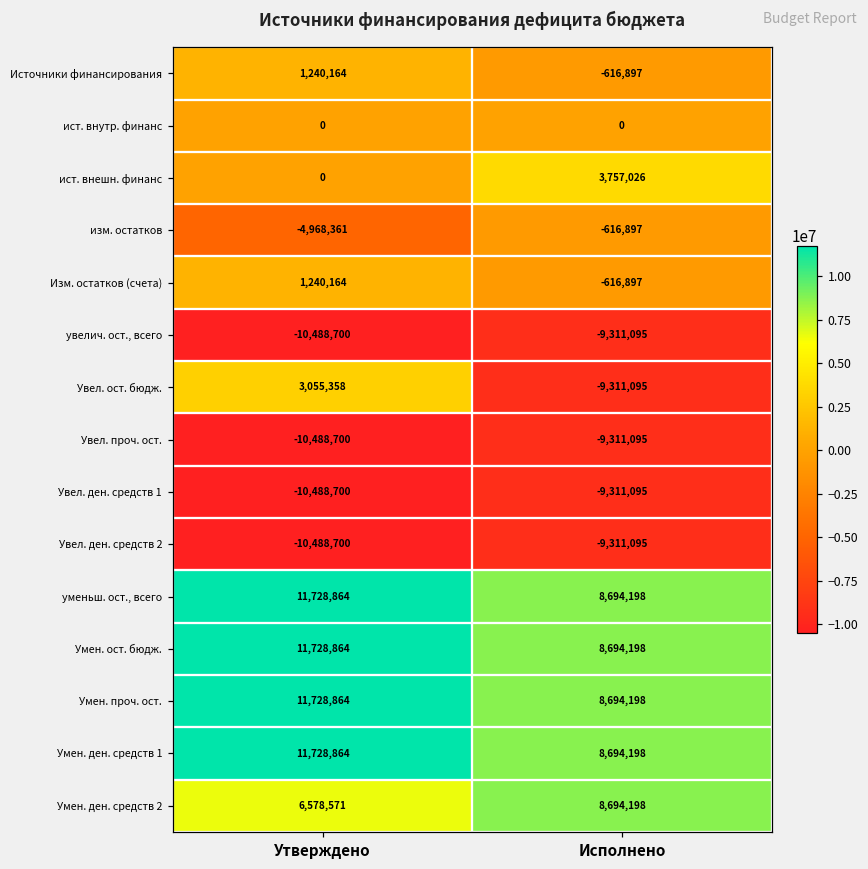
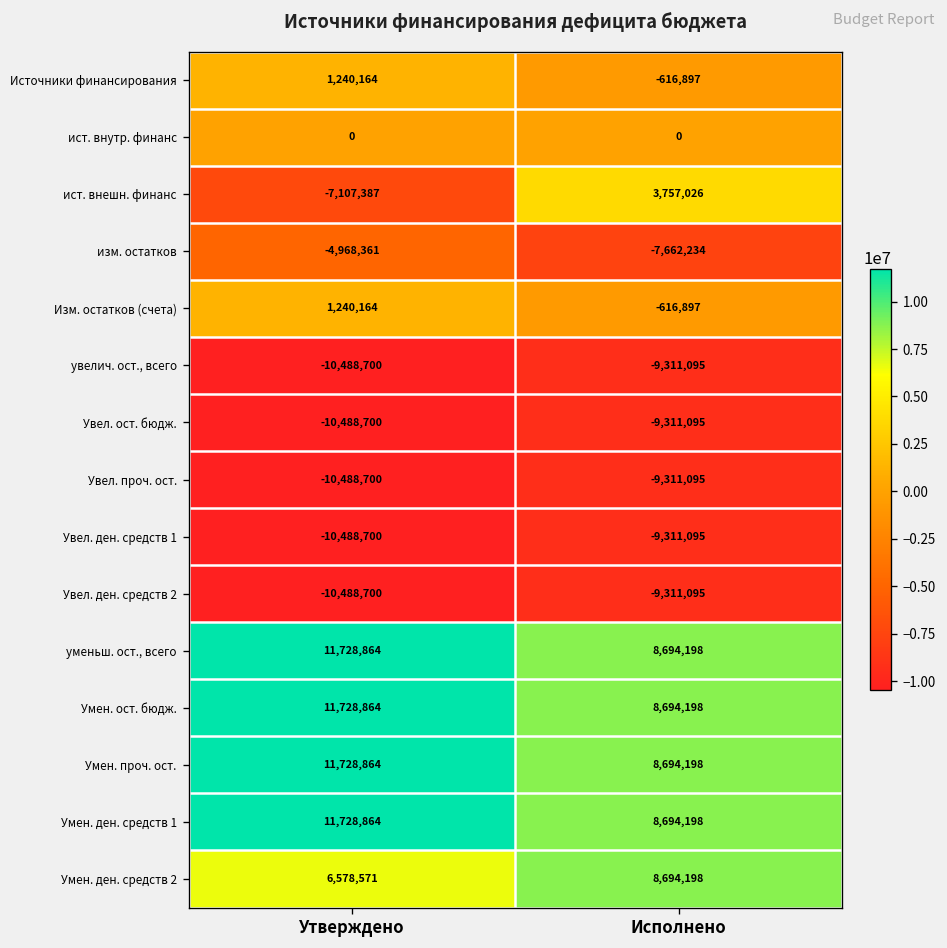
ист. внешн. финанс, Утверждено: 0 -> -7,107,387
изм. остатков, Исполнено: -616,897 -> -7,662,234
Увел. ост. бюдж., Утверждено: 3,055,358 -> -10,488,700
